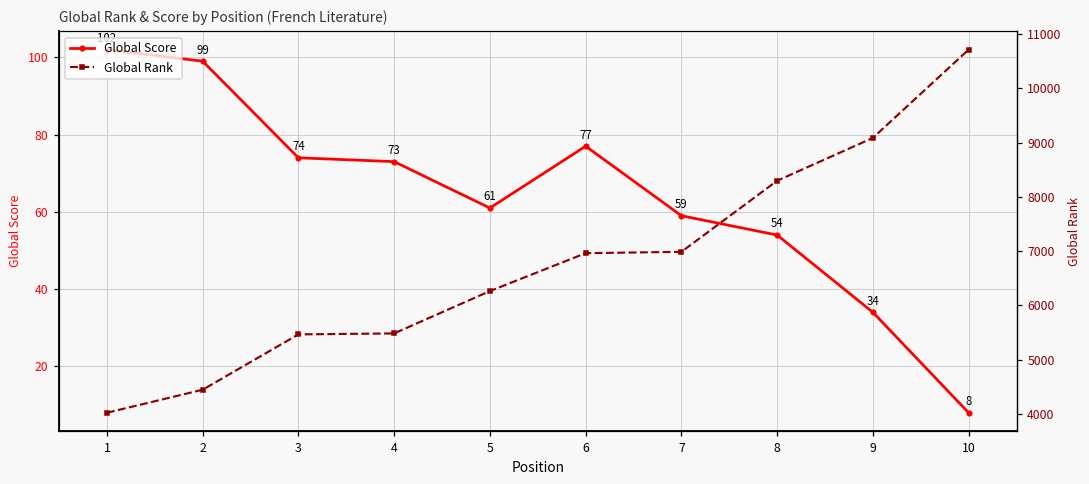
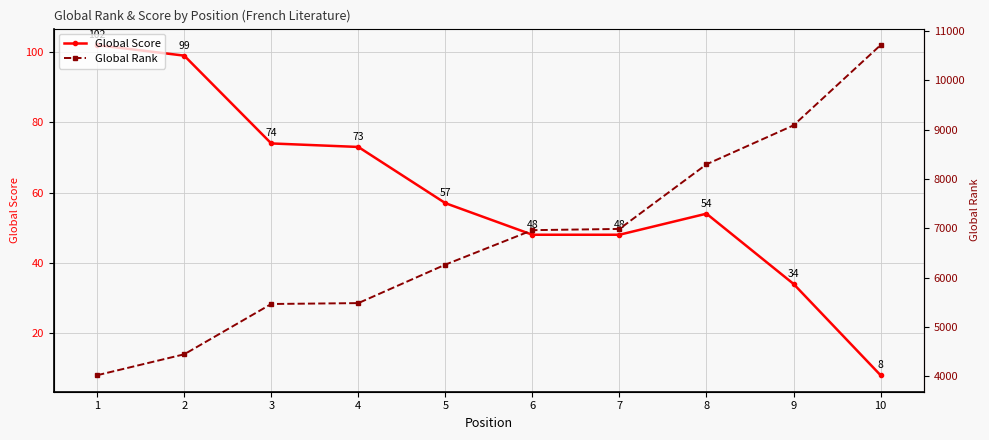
Global Score, 5: 61 -> 57
Global Score, 6: 77 -> 48
Global Score, 7: 59 -> 48
